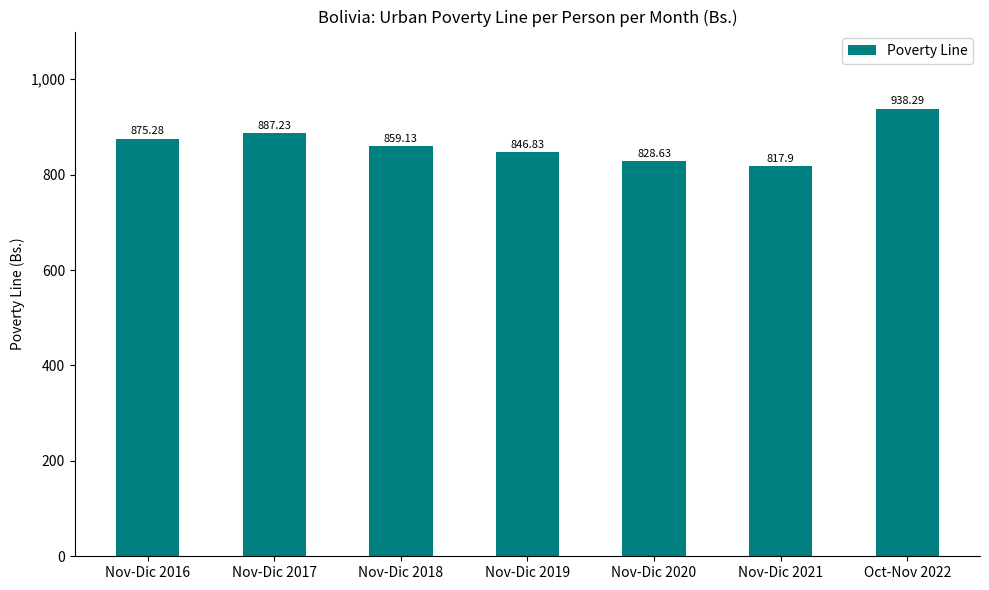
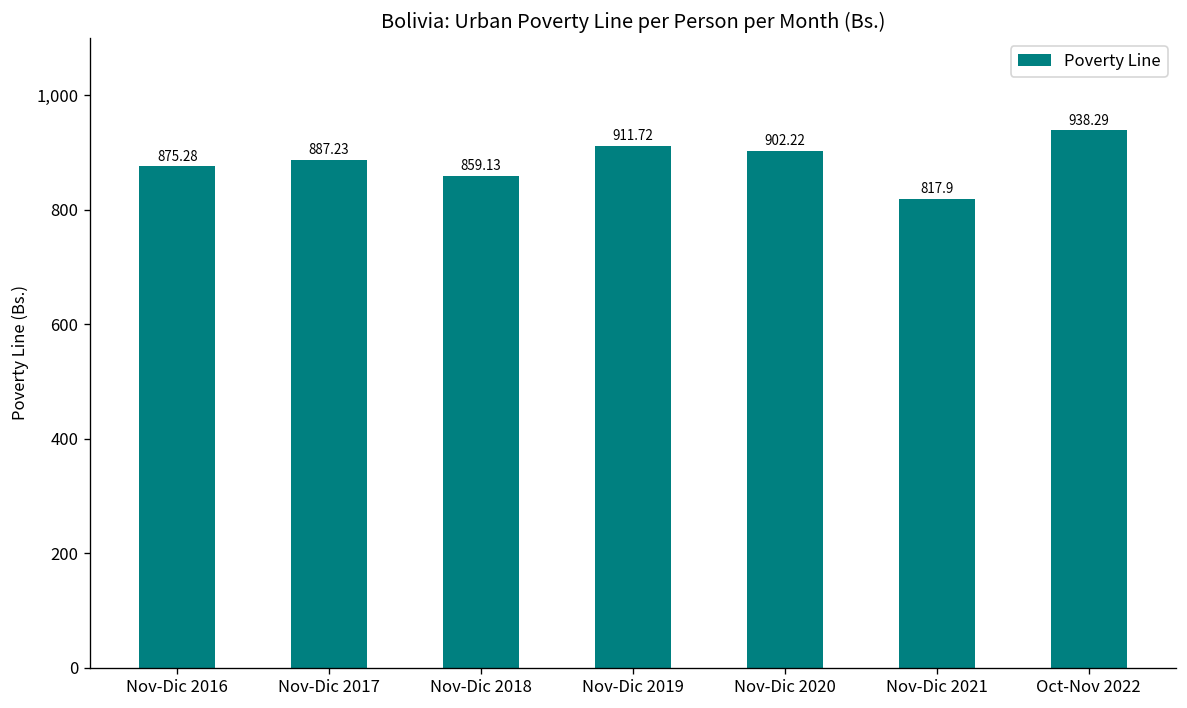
Nov-Dic 2019: 846.83 -> 911.72
Nov-Dic 2020: 828.63 -> 902.22
